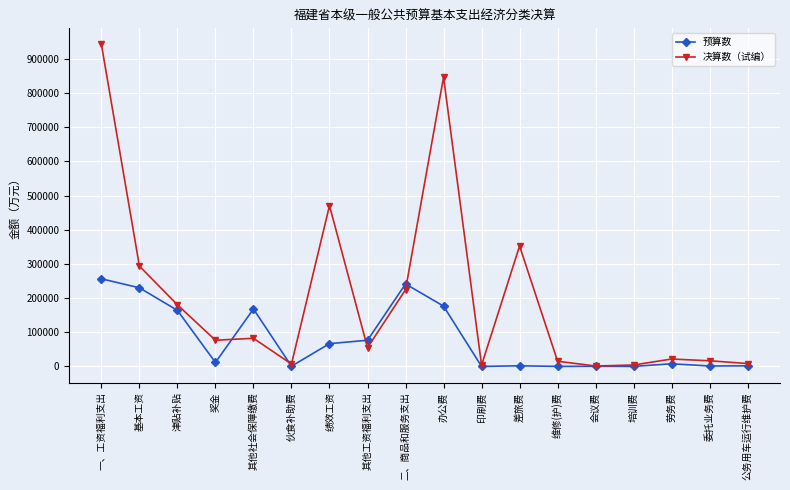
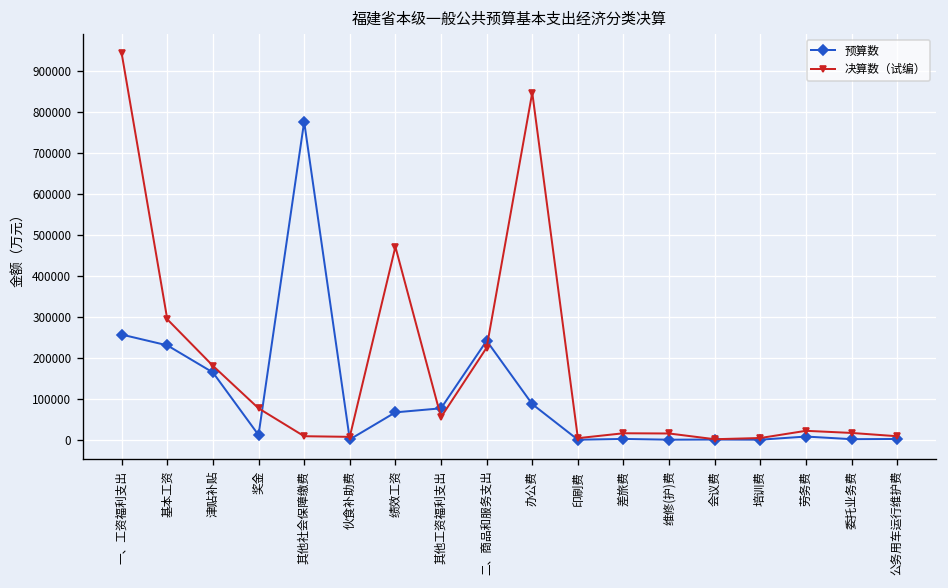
预算数, 其他社会保障缴费: 170000 -> 780000
决算数（试编）, 其他社会保障缴费: 80000 -> 10000
预算数, 办公费: 180000 -> 90000
决算数（试编）, 差旅费: 350000 -> 20000
